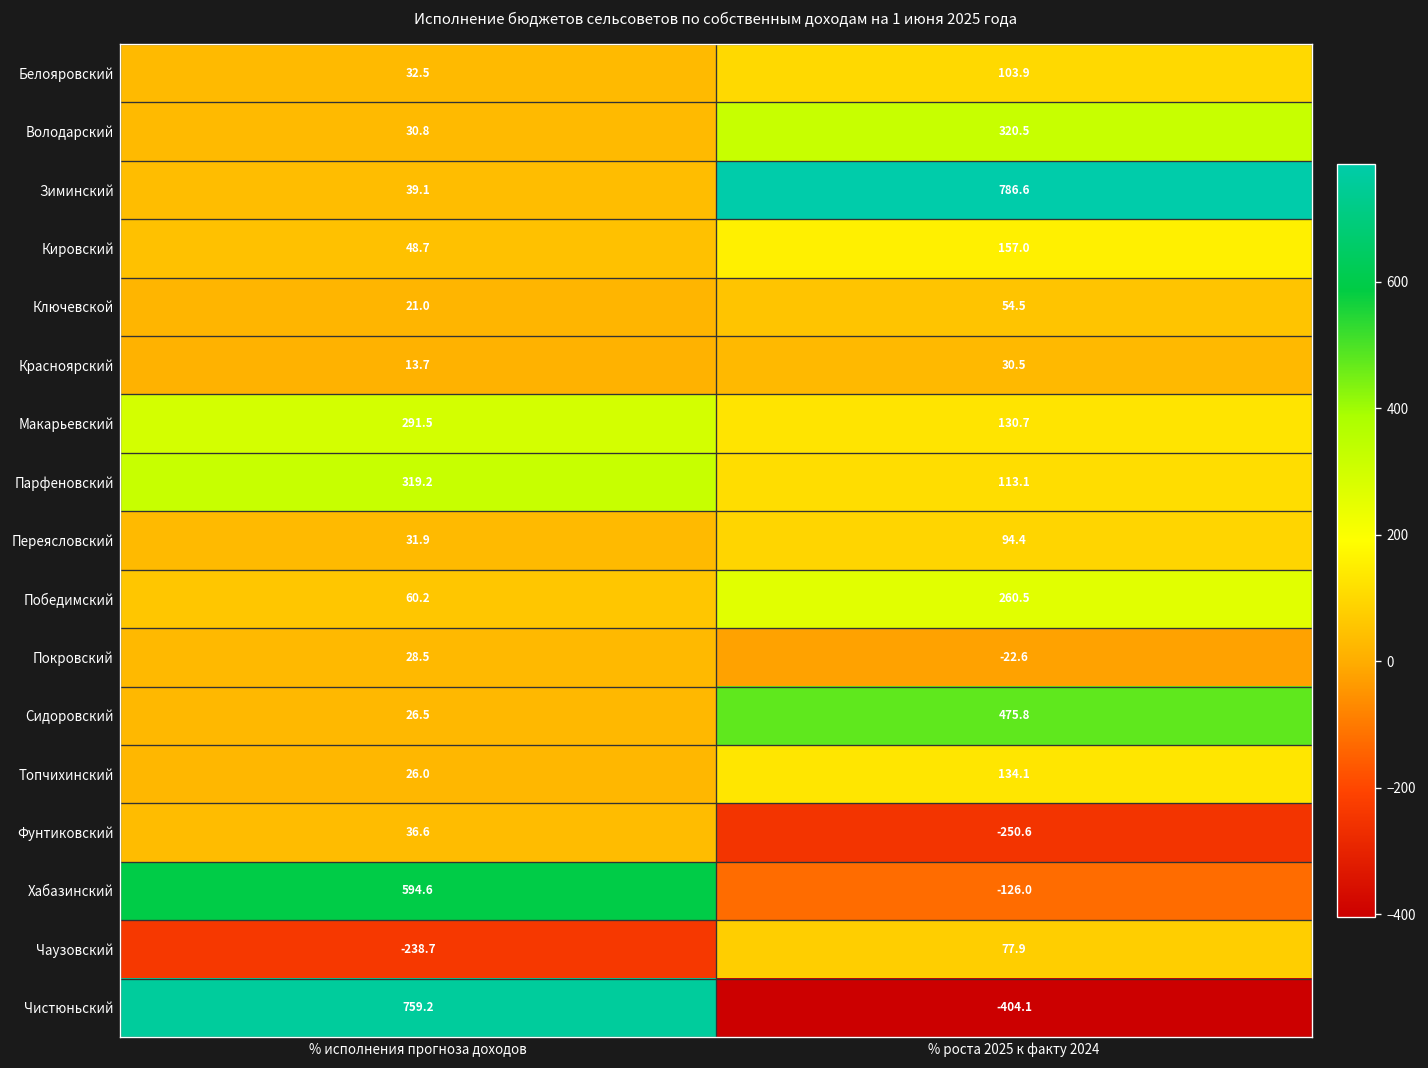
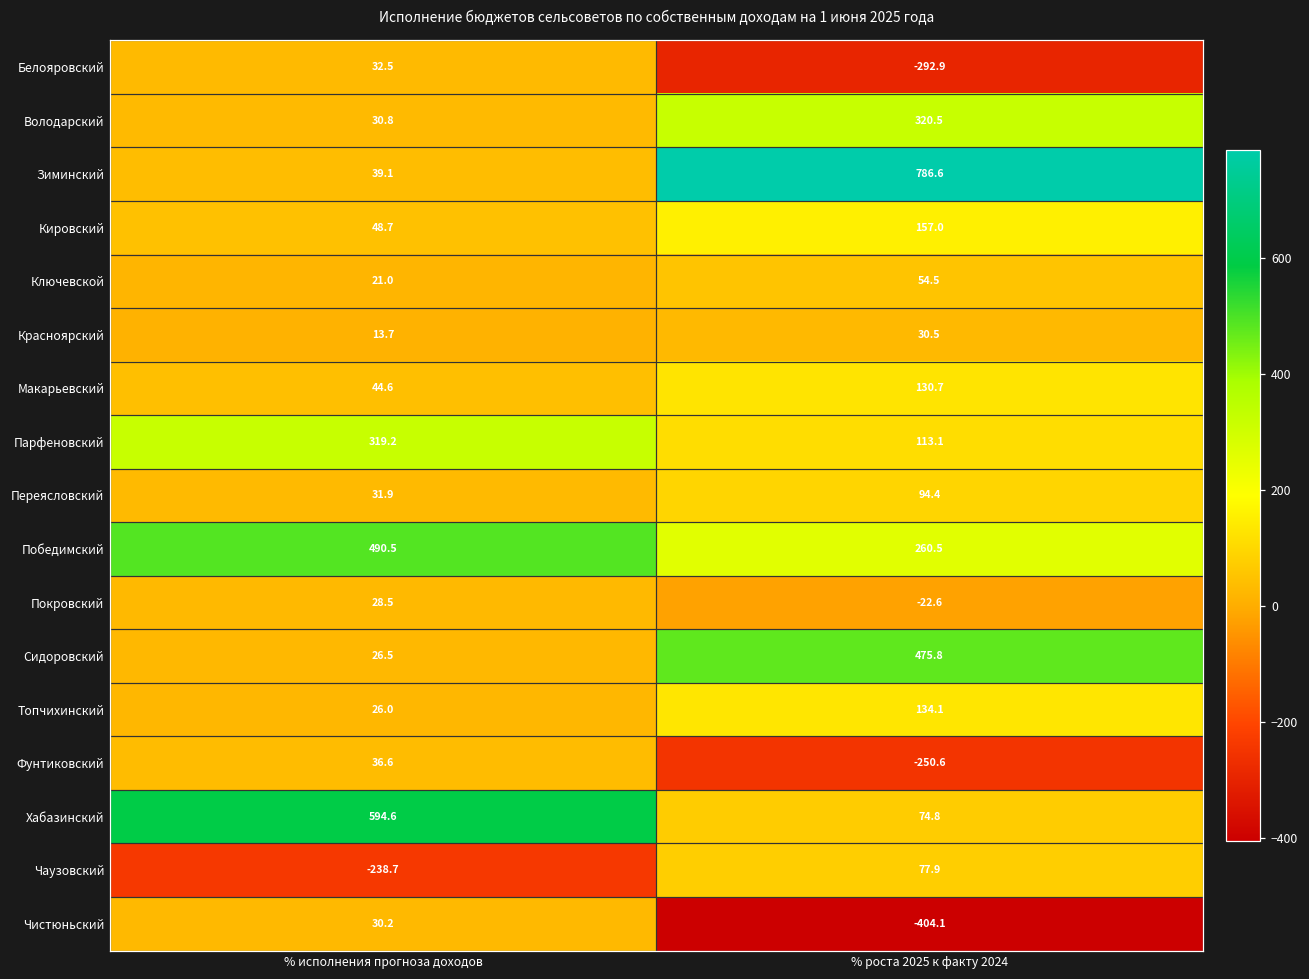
Белояровский, % роста 2025 к факту 2024: 103.9 -> -292.9
Макарьевский, % исполнения прогноза доходов: 291.5 -> 44.6
Победимский, % исполнения прогноза доходов: 60.2 -> 490.5
Хабазинский, % роста 2025 к факту 2024: -126.0 -> 74.8
Чистюньский, % исполнения прогноза доходов: 759.2 -> 30.2
